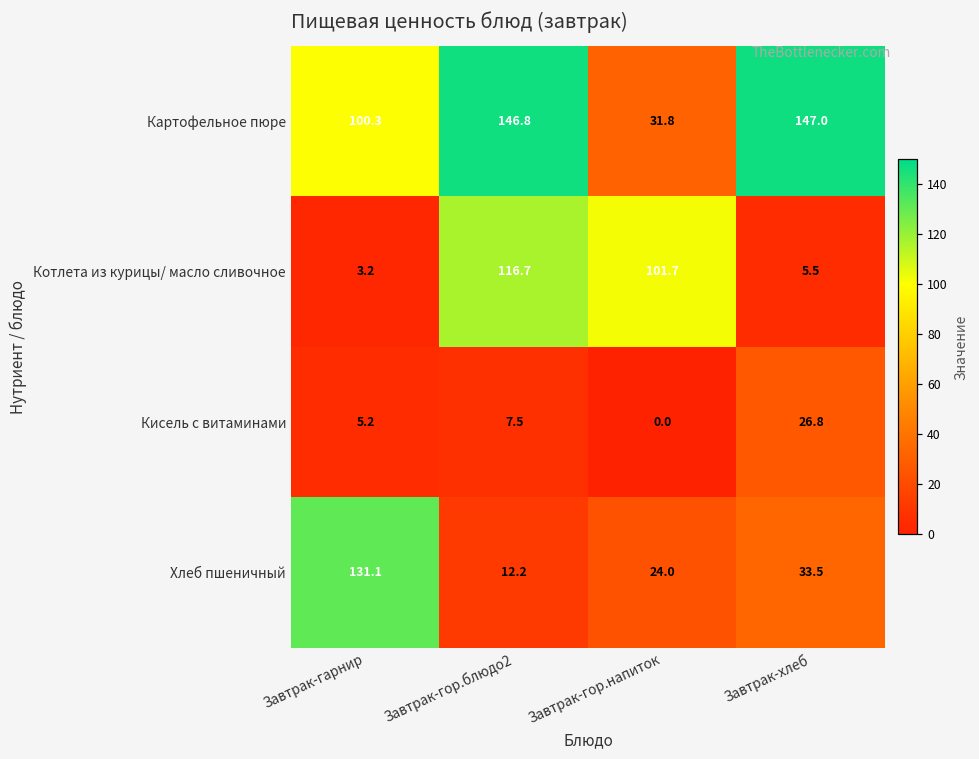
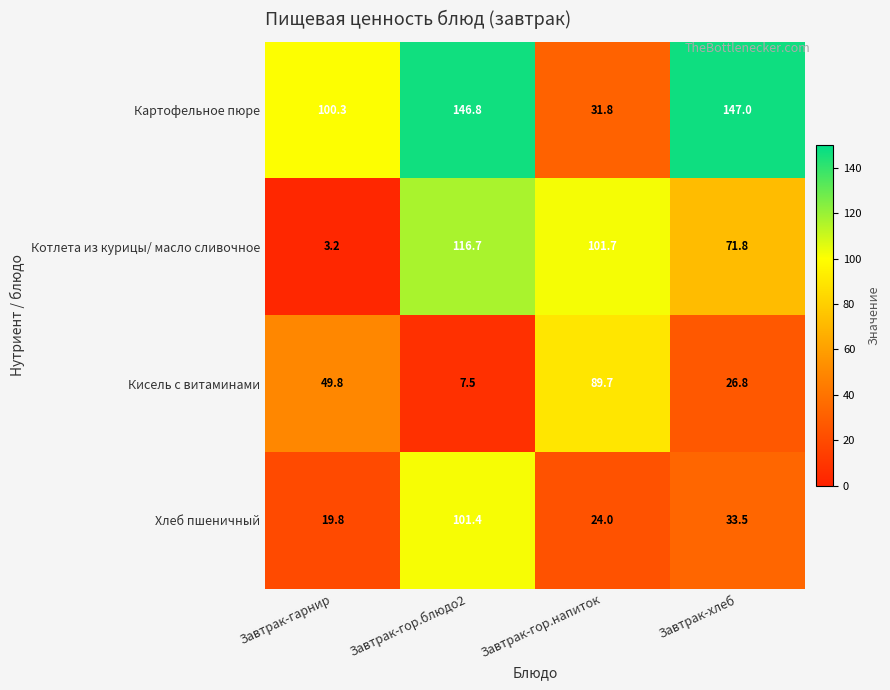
Котлета из курицы/ масло сливочное, Завтрак-хлеб: 5.5 -> 71.8
Кисель с витаминами, Завтрак-гарнир: 5.2 -> 49.8
Кисель с витаминами, Завтрак-гор.напиток: 0.0 -> 89.7
Хлеб пшеничный, Завтрак-гарнир: 131.1 -> 19.8
Хлеб пшеничный, Завтрак-гор.блюдо2: 12.2 -> 101.4
